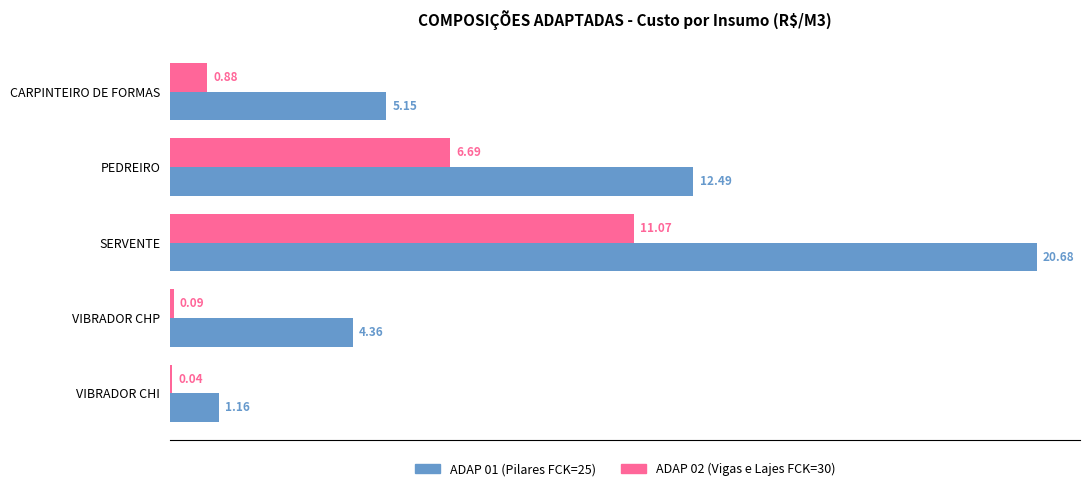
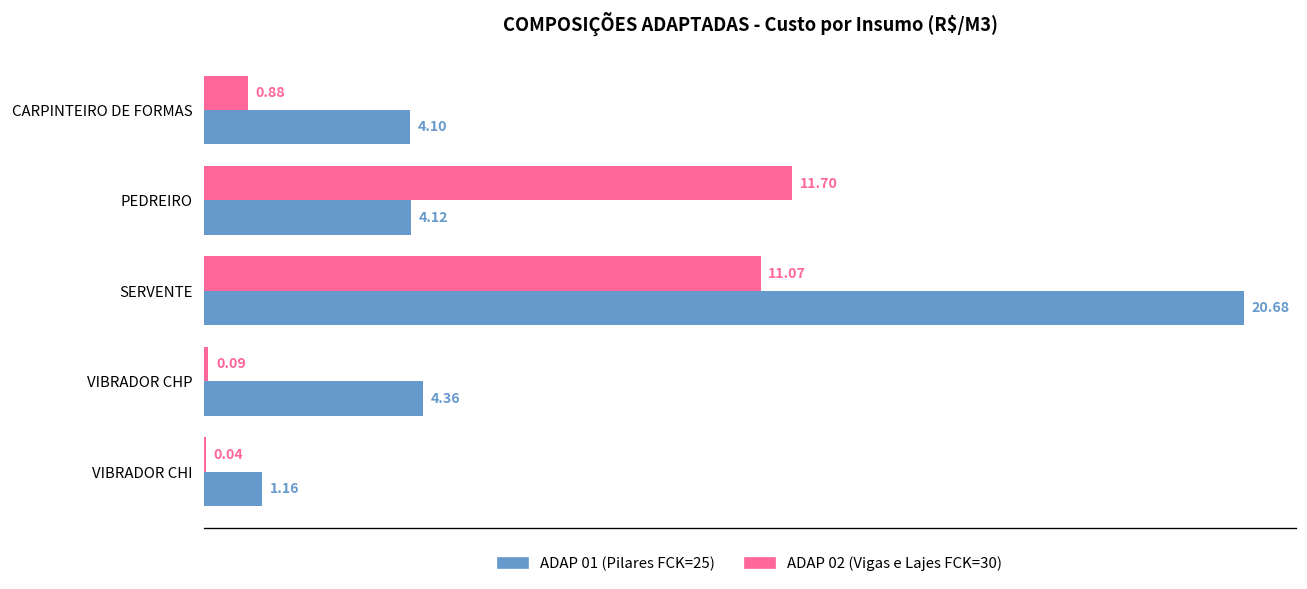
ADAP 01 (Pilares FCK=25), CARPINTEIRO DE FORMAS: 5.15 -> 4.10
ADAP 02 (Vigas e Lajes FCK=30), PEDREIRO: 6.69 -> 11.70
ADAP 01 (Pilares FCK=25), PEDREIRO: 12.49 -> 4.12
